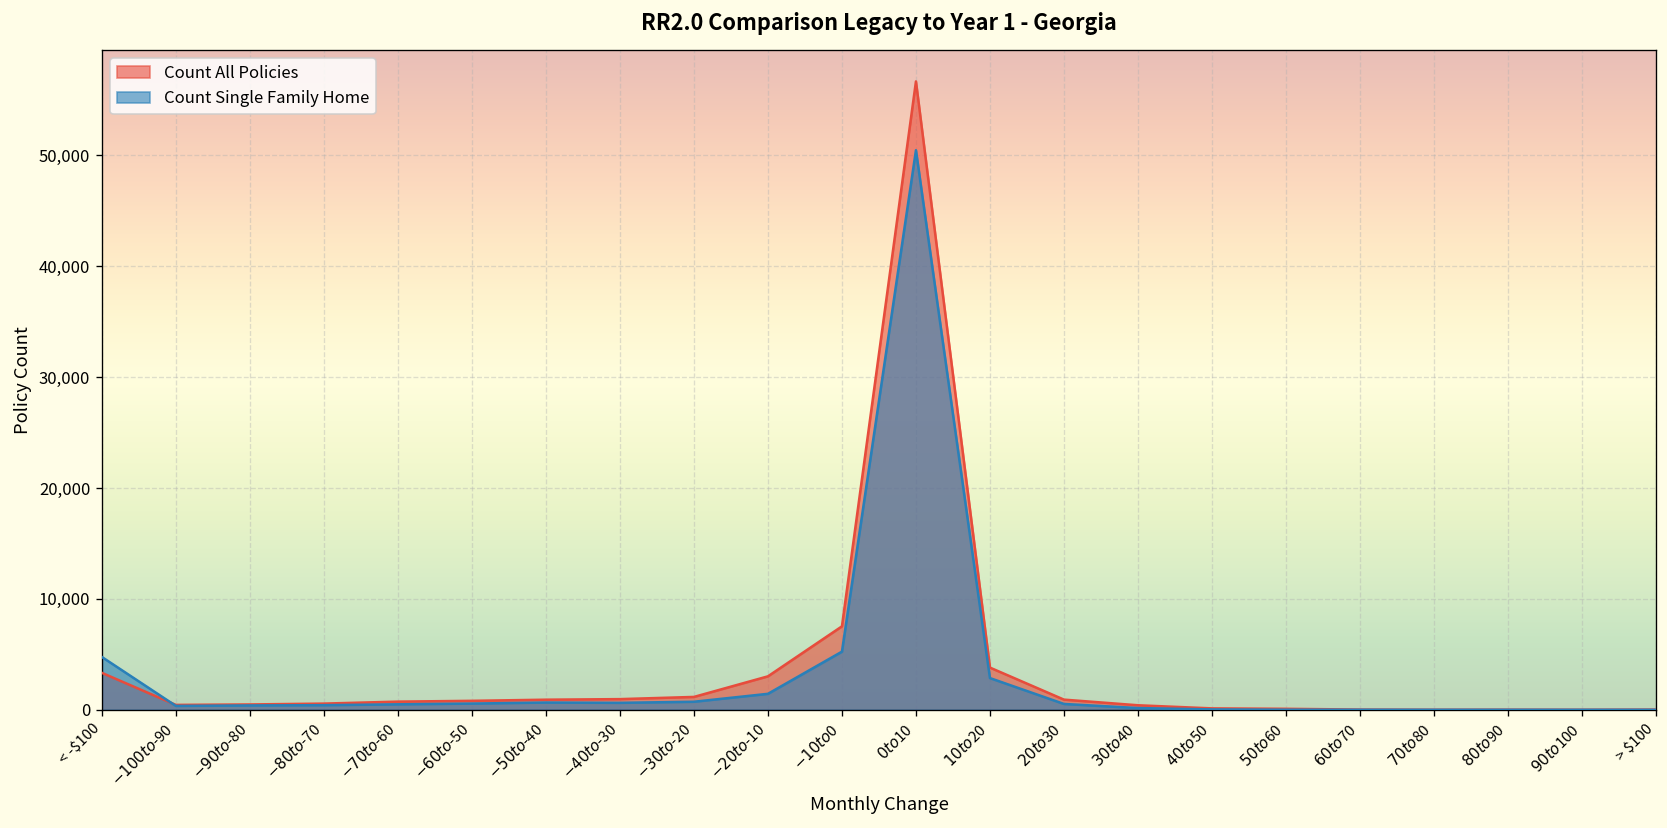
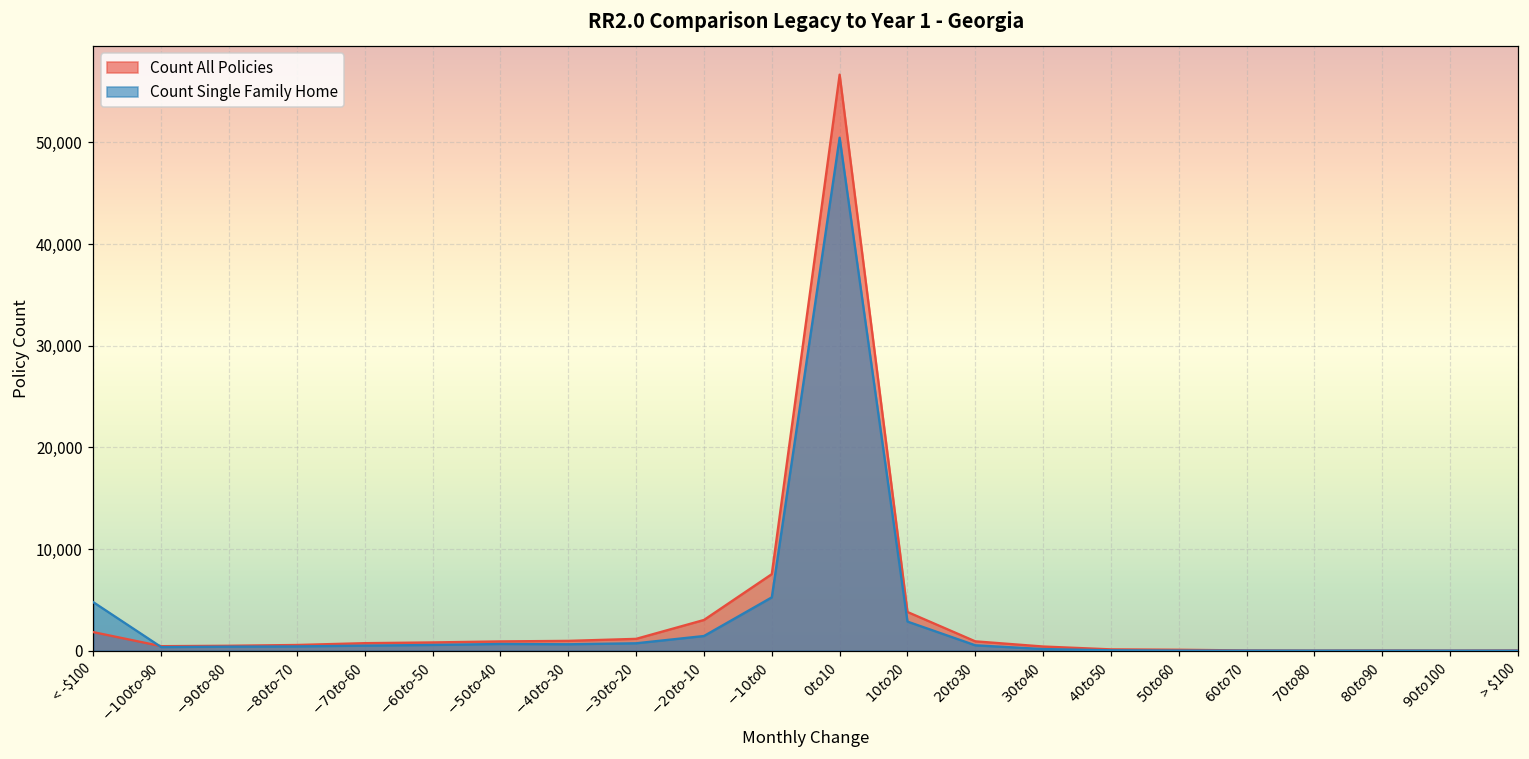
Count All Policies, < -$100: 3,000 -> 2,000
